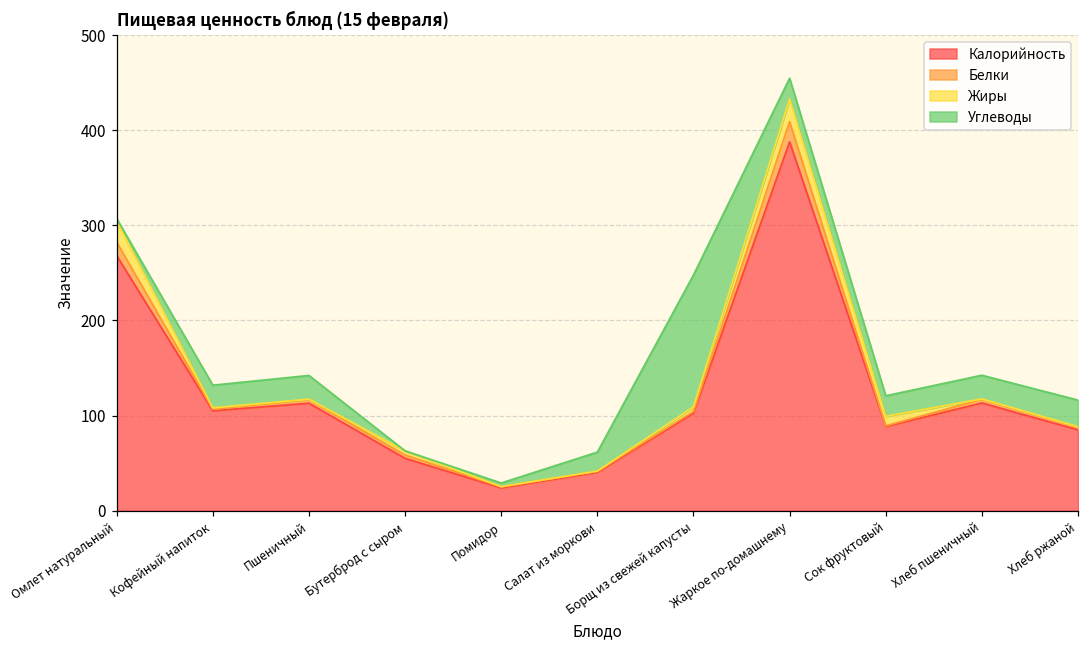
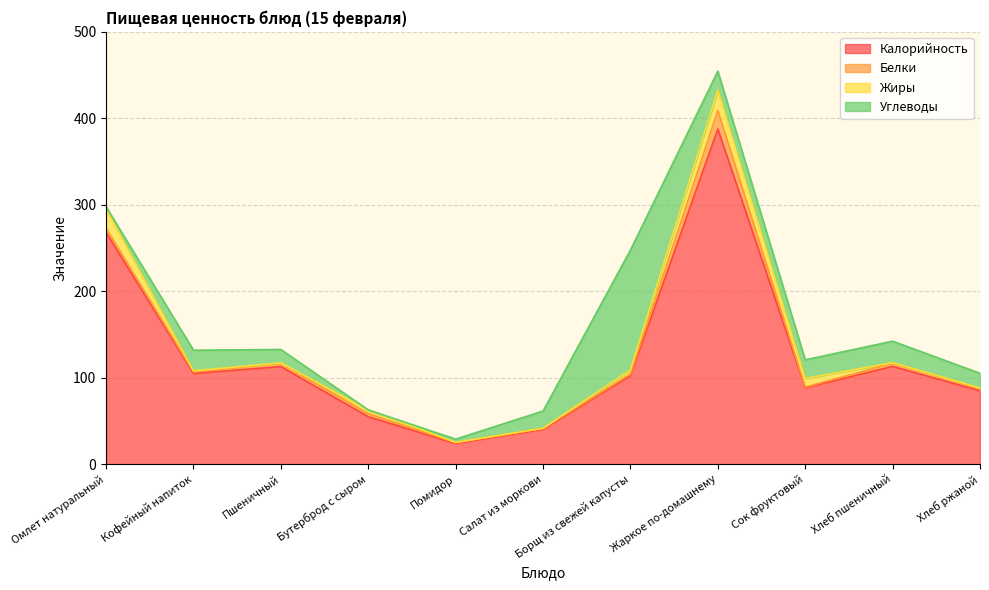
Белки, Омлет натуральный: 10 -> 0
Углеводы, Пшеничный: 25 -> 16
Углеводы, Хлеб ржаной: 30 -> 20
